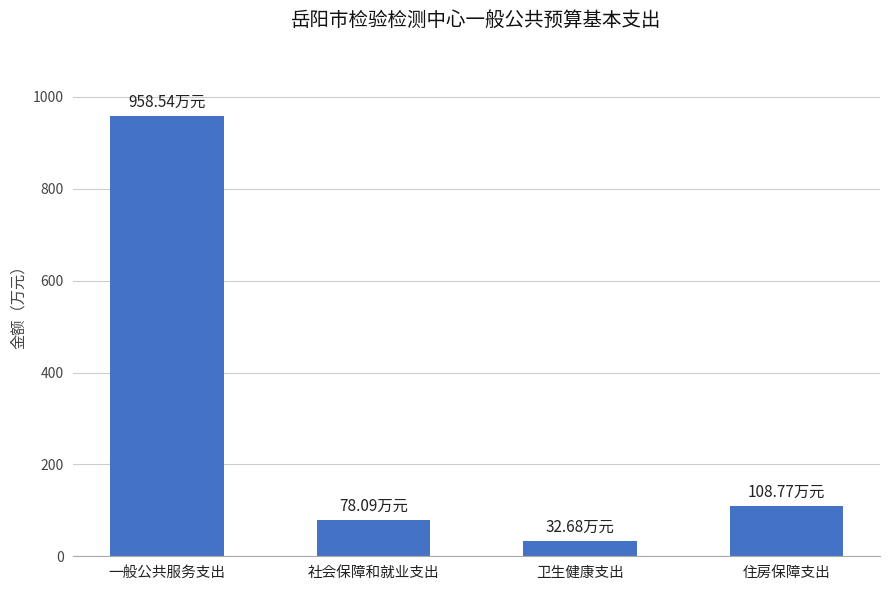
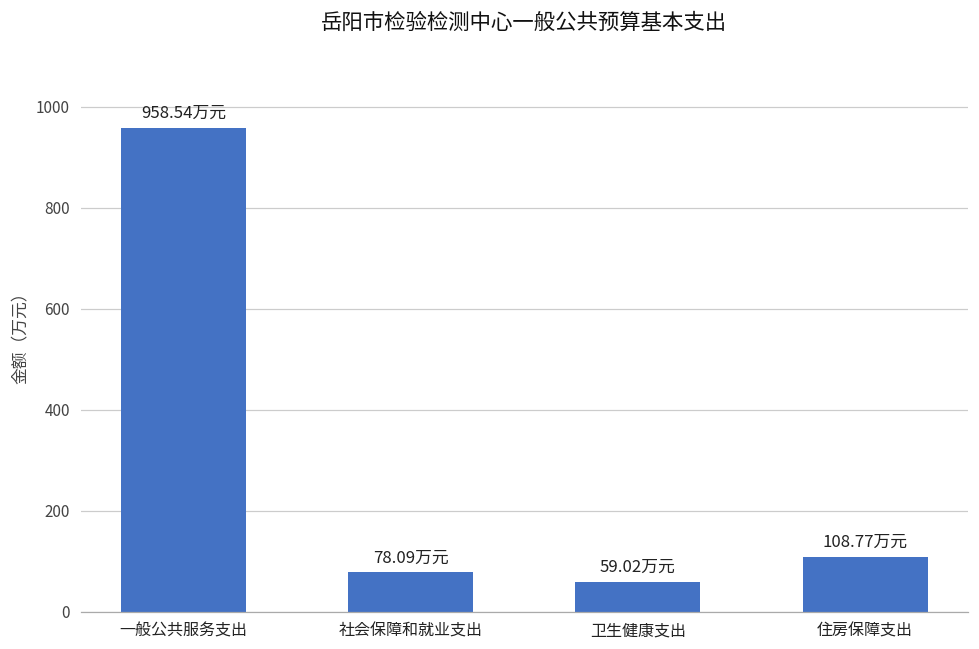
卫生健康支出: 32.68 -> 59.02
